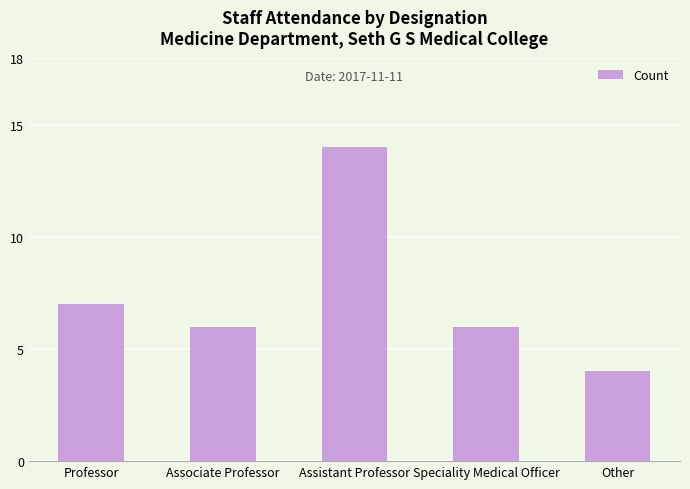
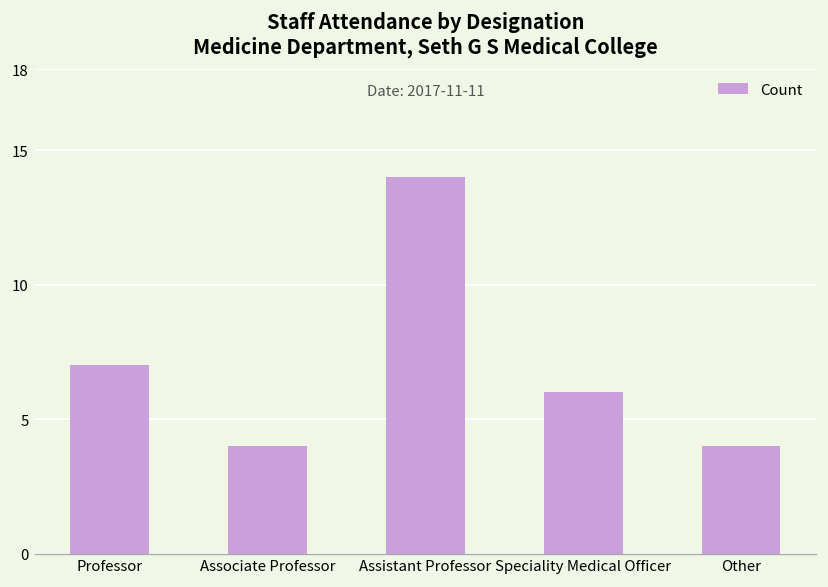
Associate Professor: 6 -> 4
